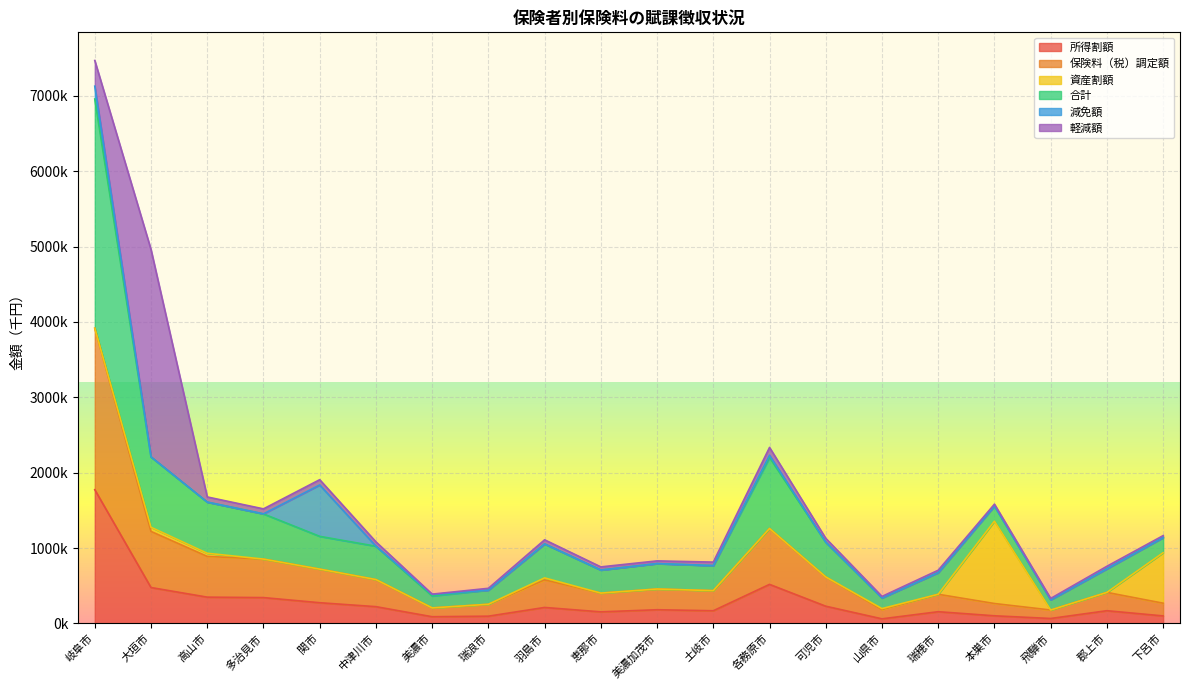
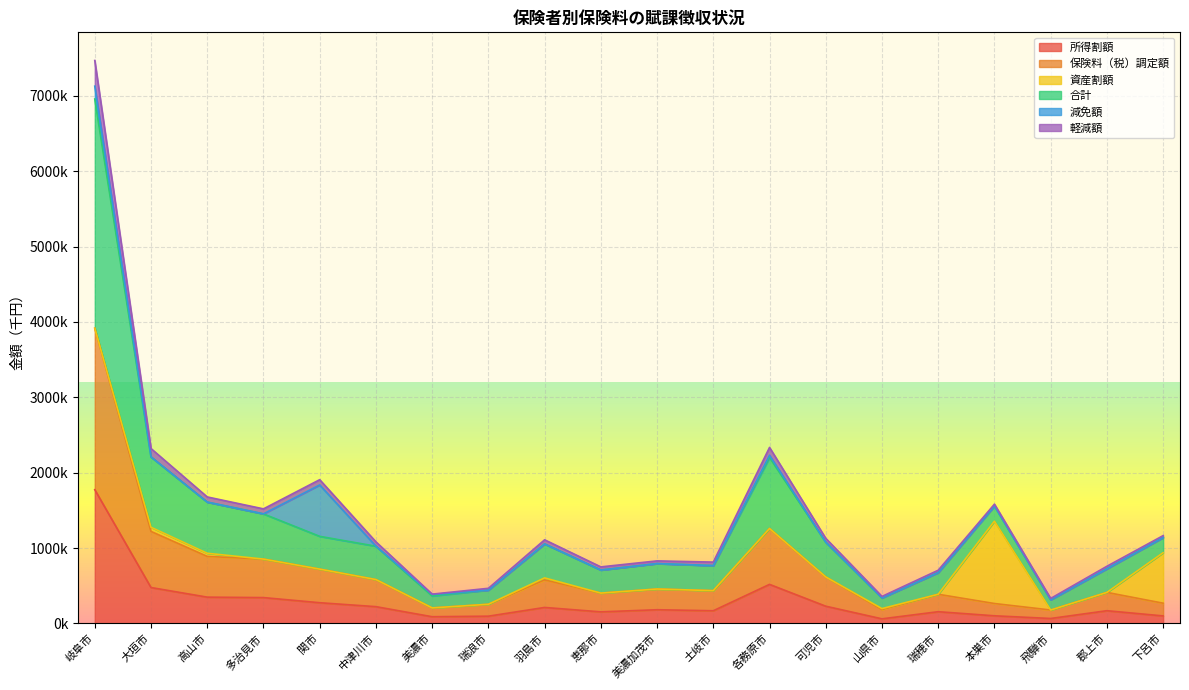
軽減額, 大垣市: 2800000 -> 100000
